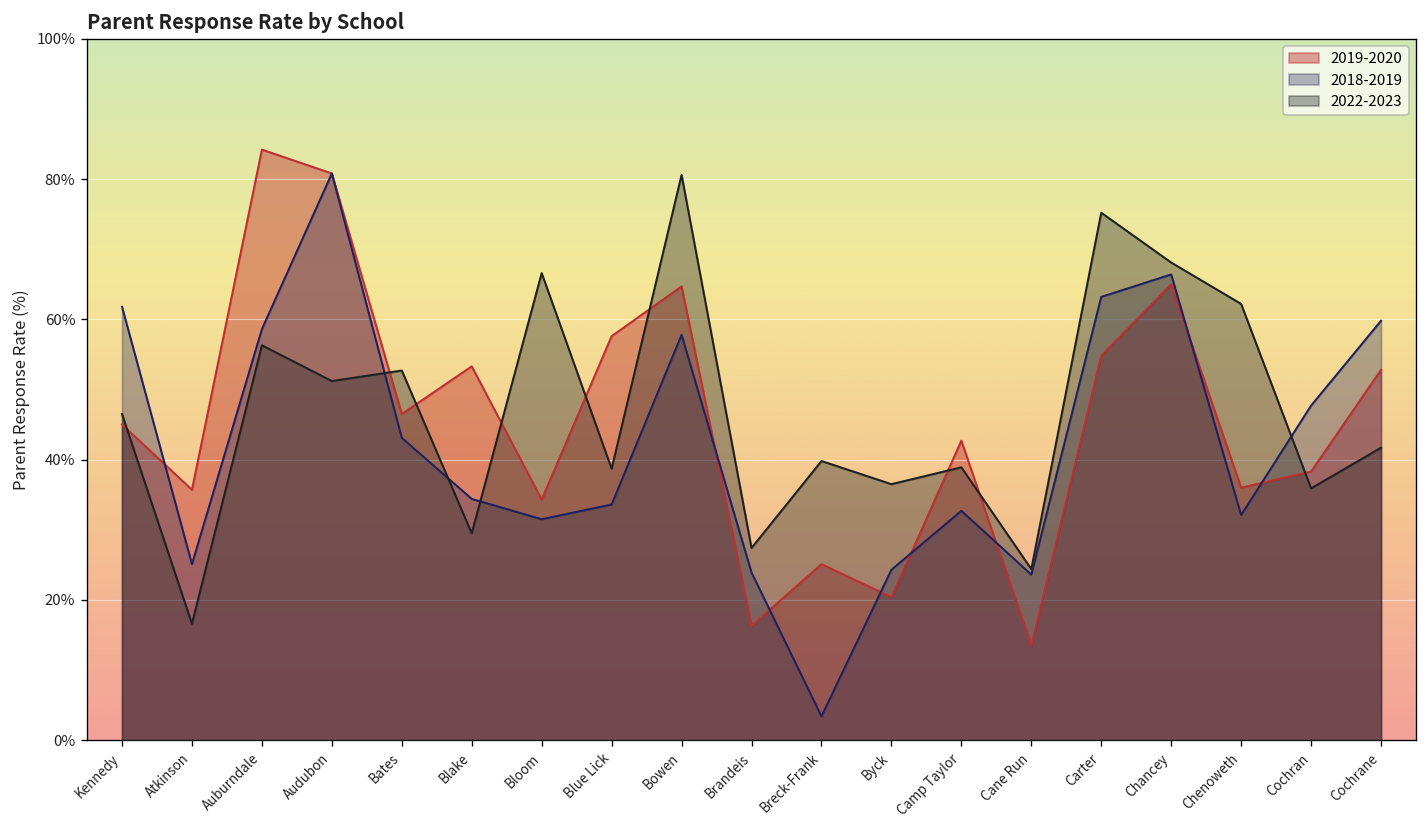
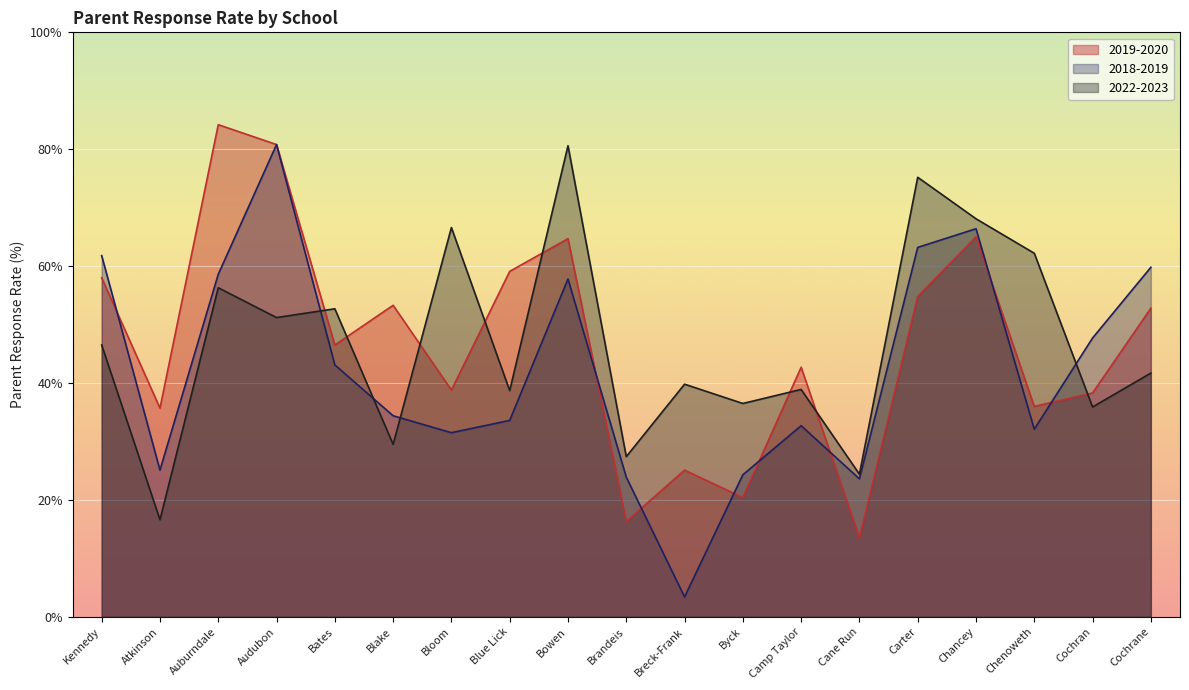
2019-2020, Kennedy: 45% -> 58%
2019-2020, Bloom: 34% -> 39%
2019-2020, Blue Lick: 58% -> 59%
